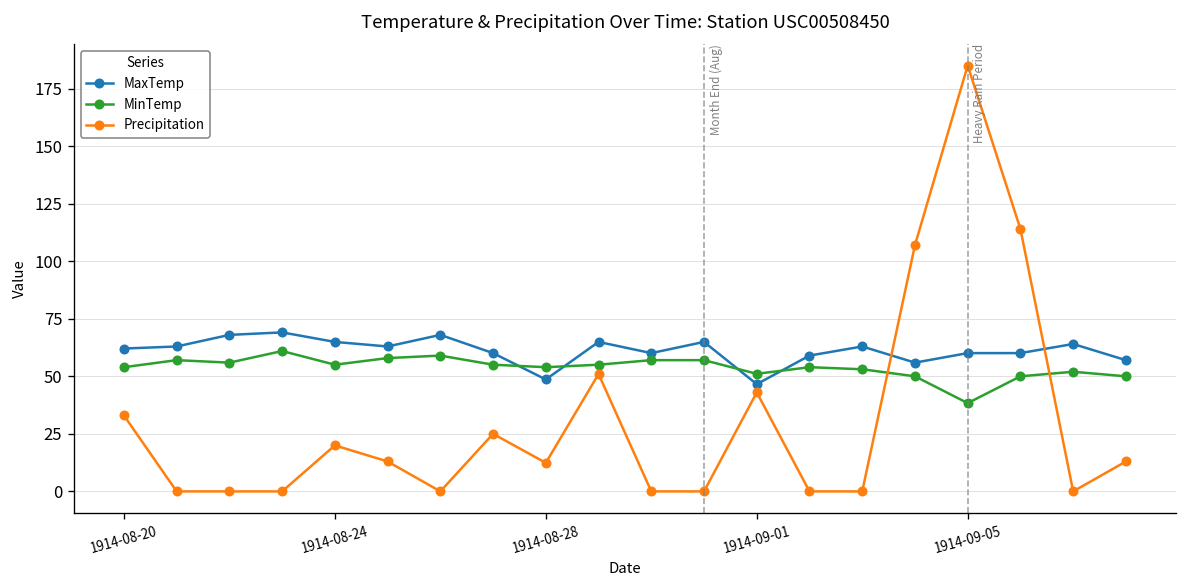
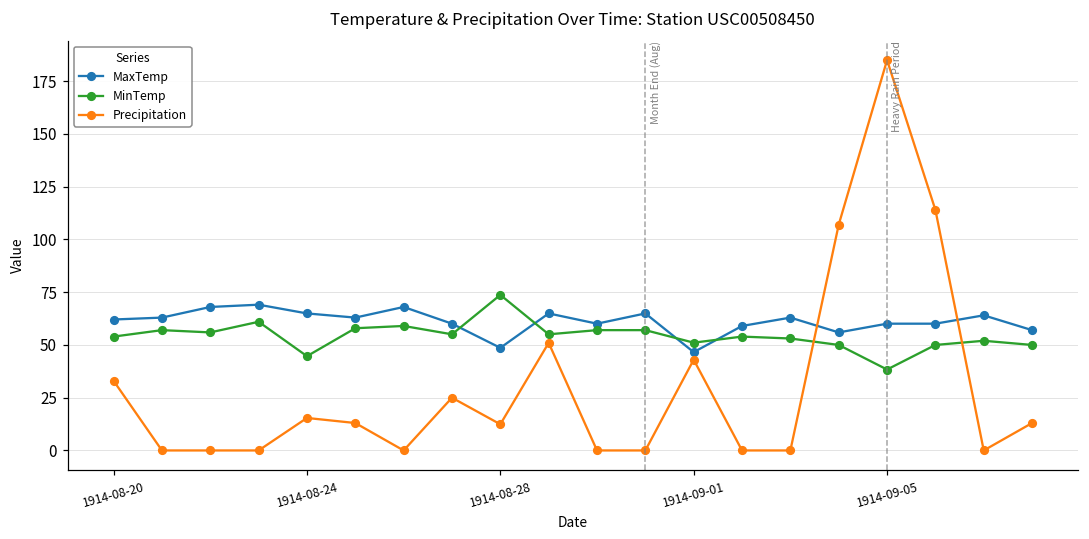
MinTemp, 1914-08-24: 55 -> 45
Precipitation, 1914-08-24: 20 -> 15
MinTemp, 1914-08-28: 54 -> 74
